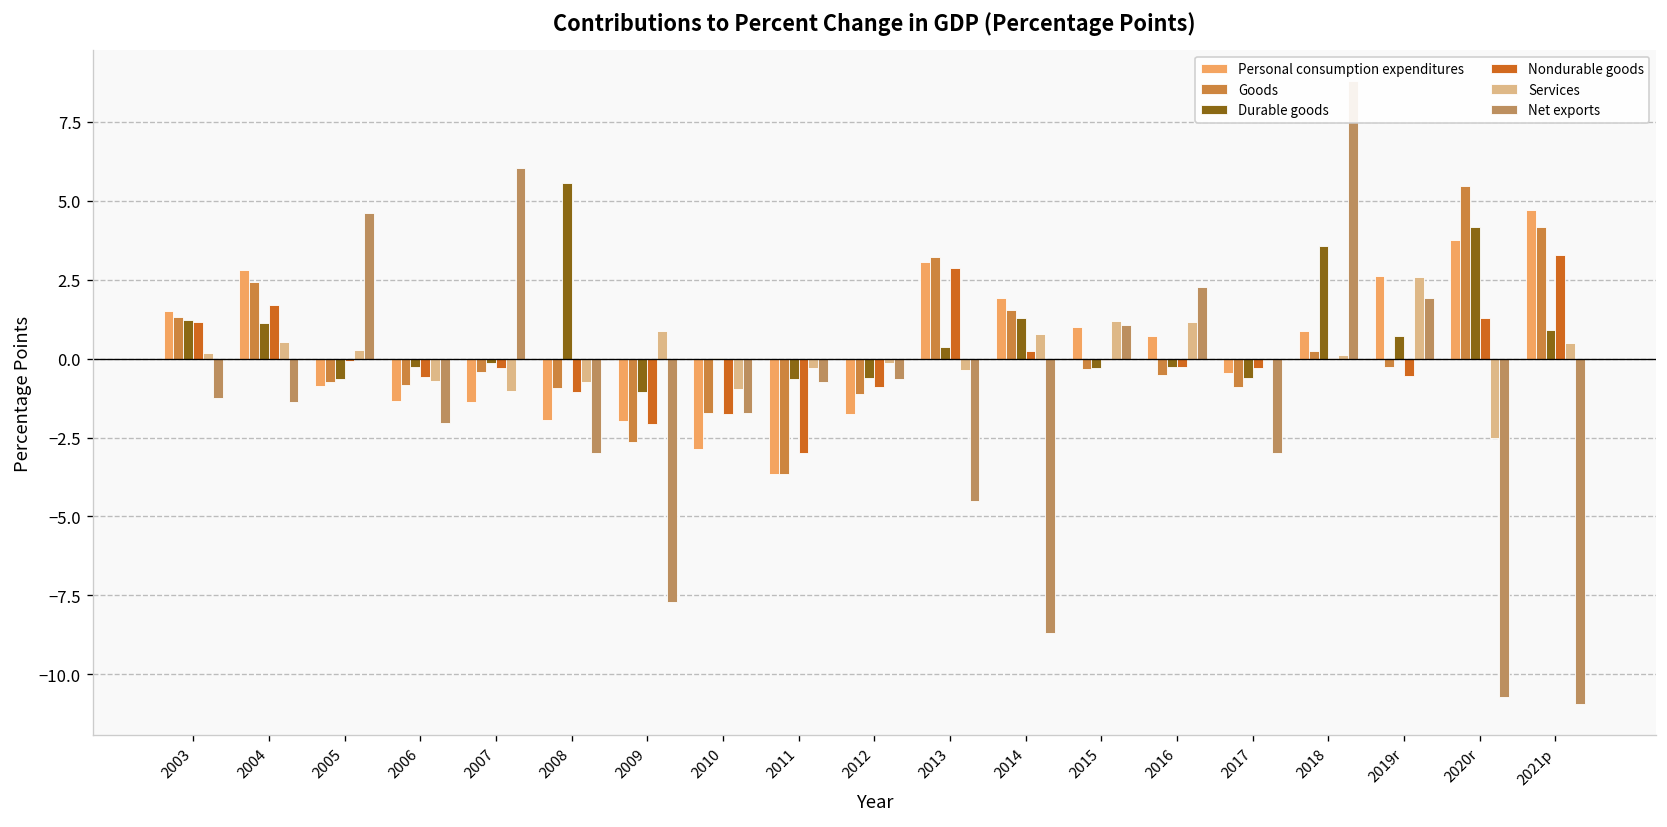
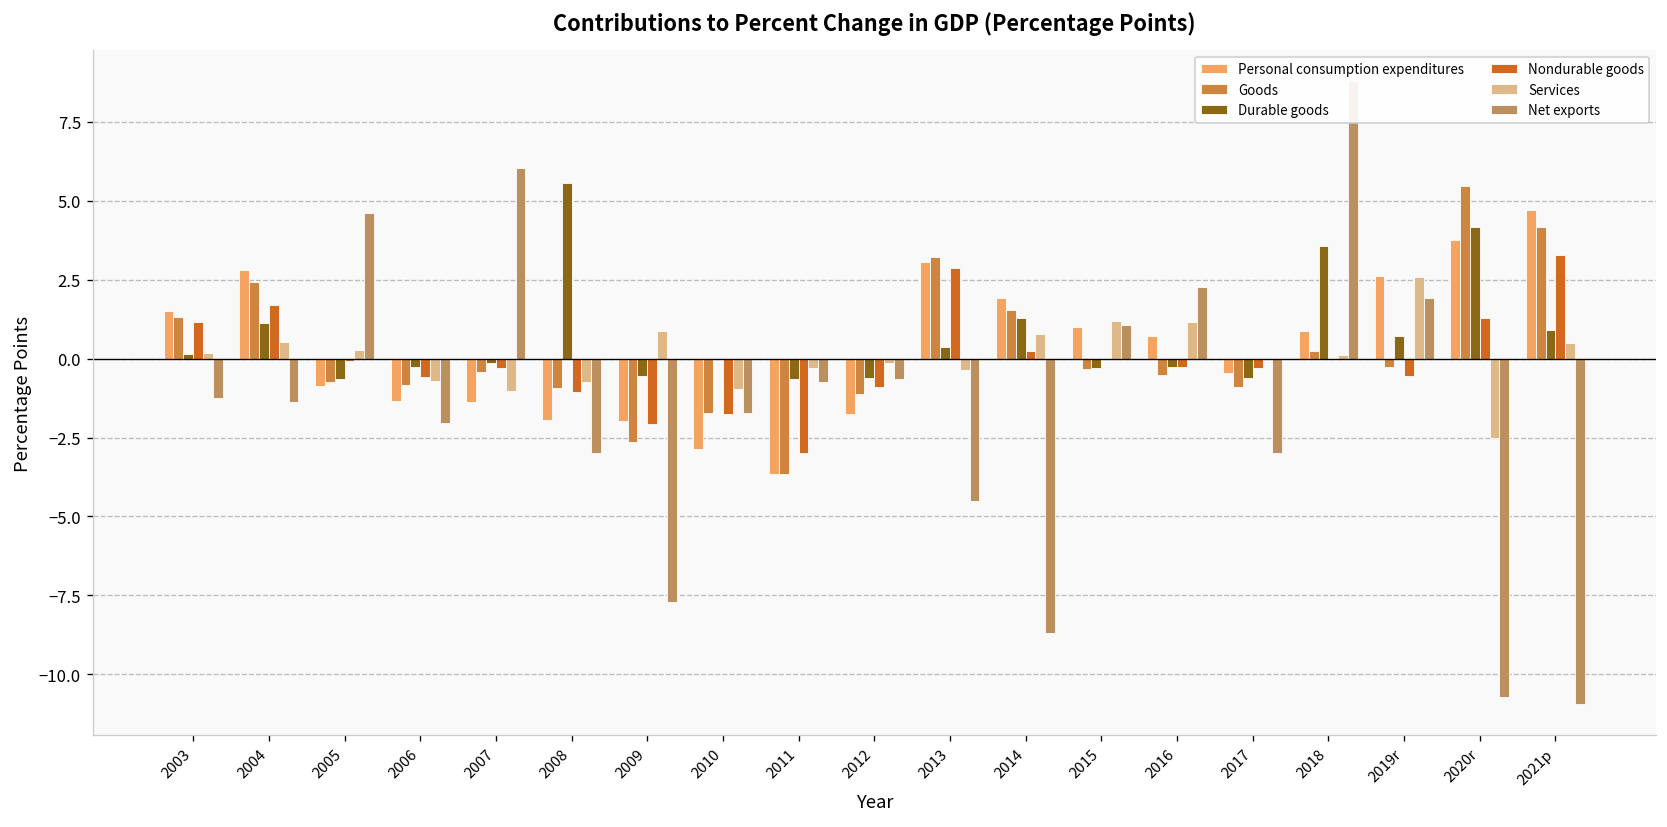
Durable goods, 2003: 1.2 -> 0.2
Durable goods, 2009: -1.1 -> -0.5
